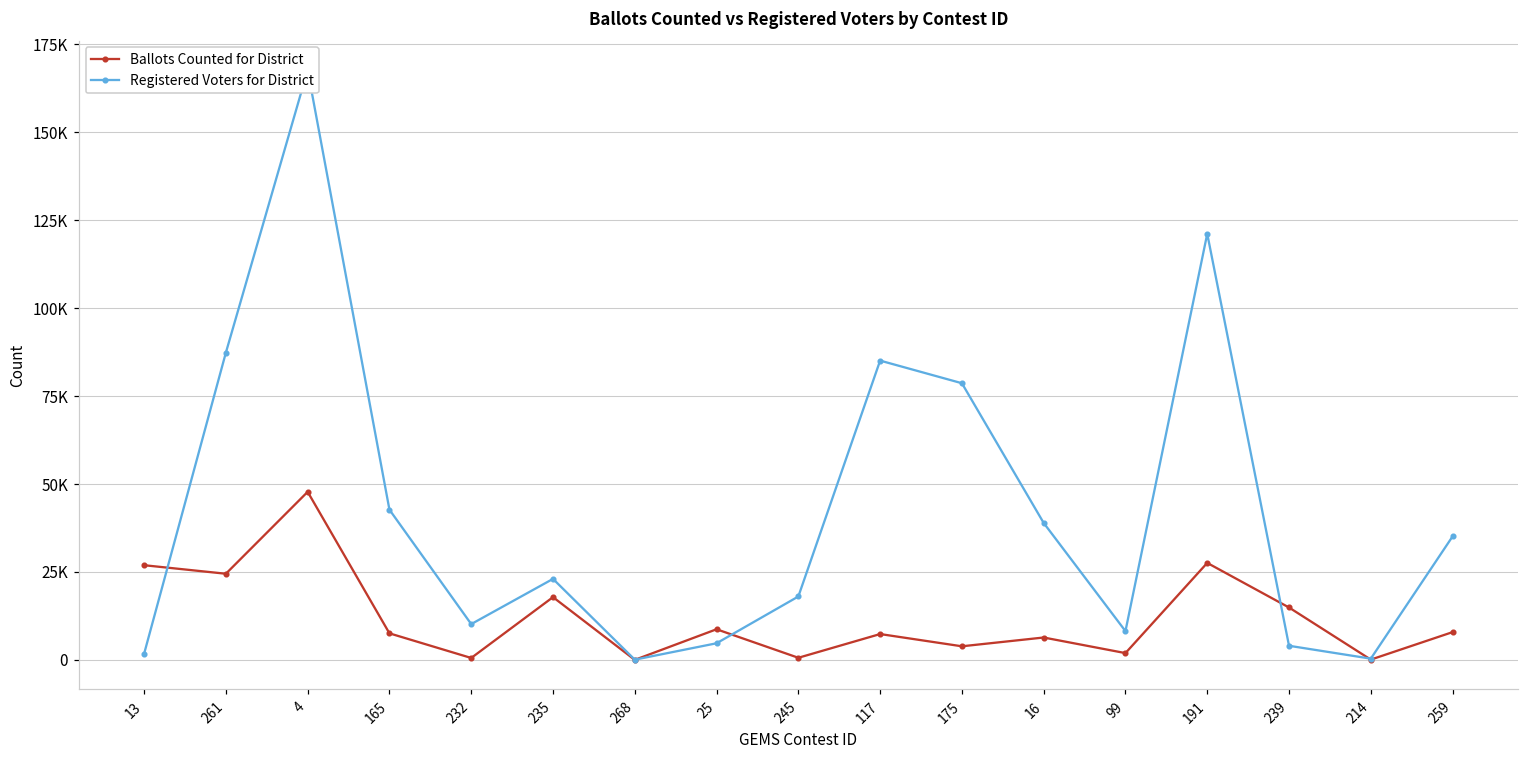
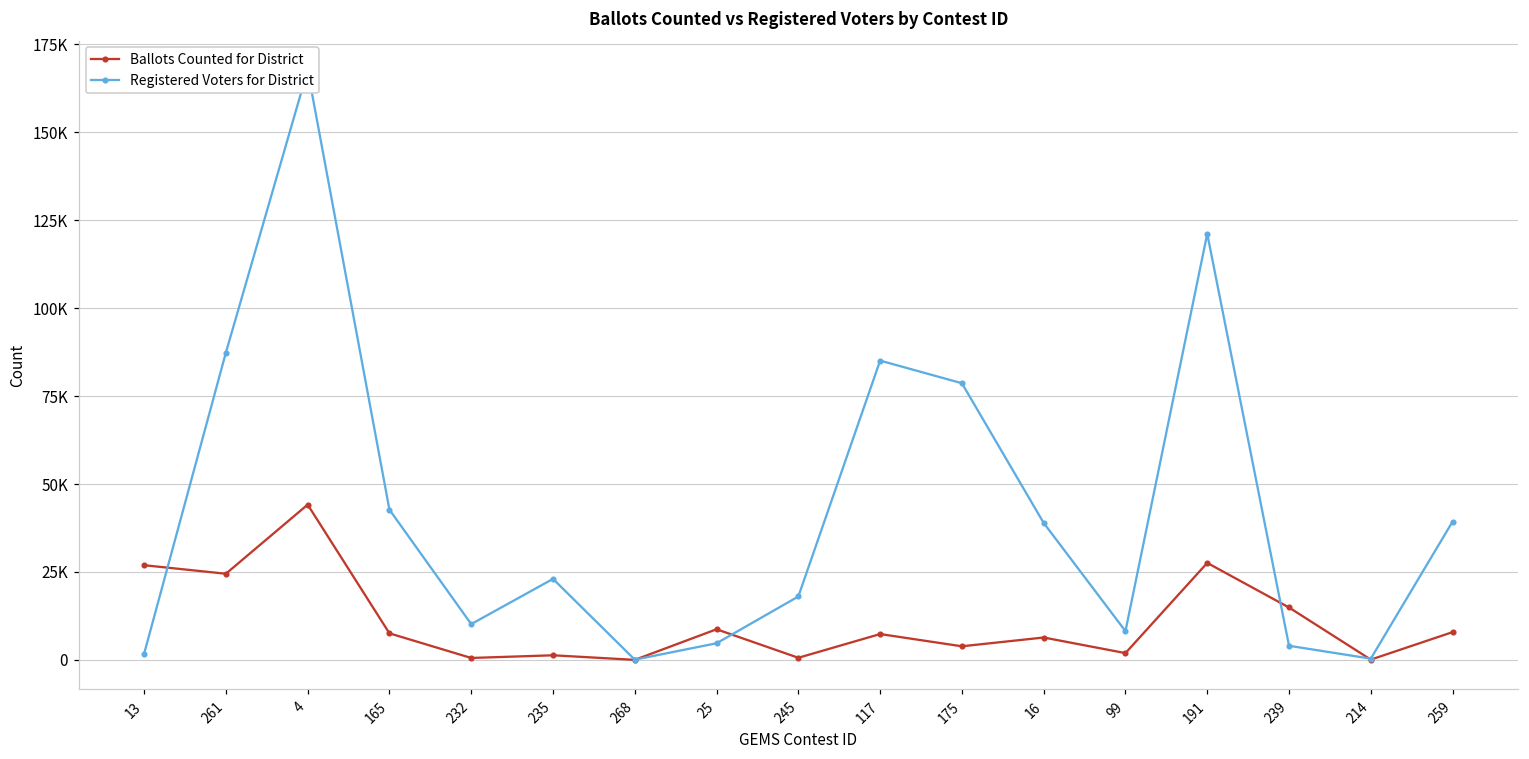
Ballots Counted for District, 4: 48000 -> 44000
Ballots Counted for District, 235: 18000 -> 1000
Registered Voters for District, 259: 35000 -> 39000
